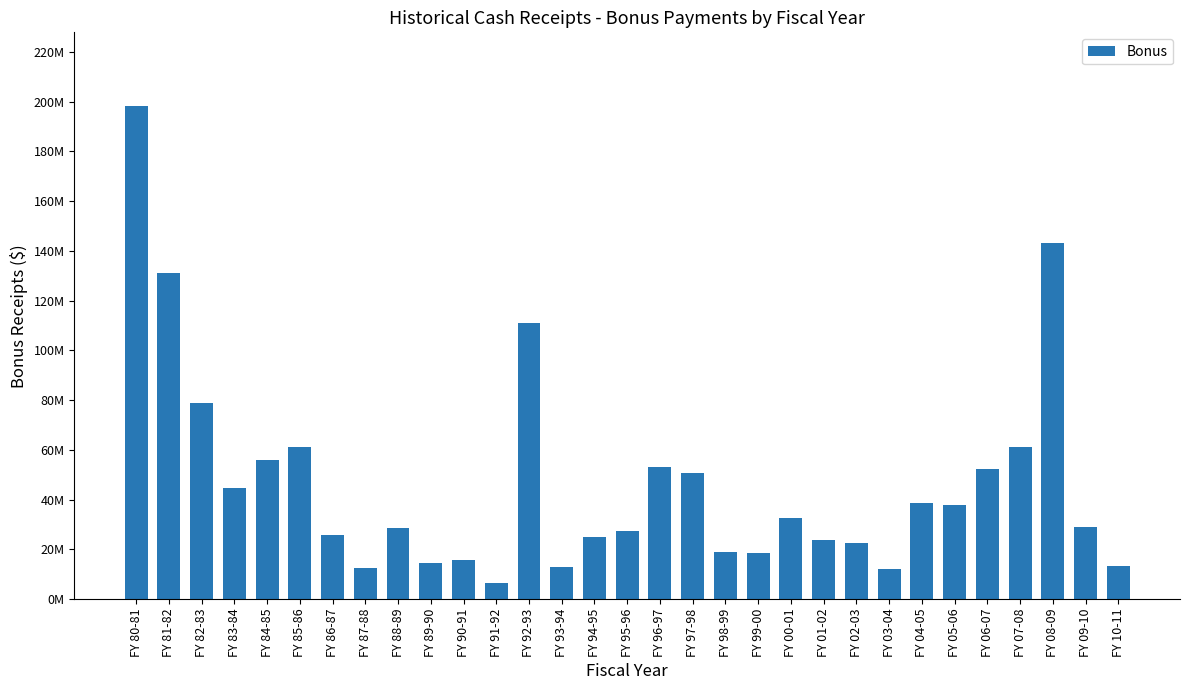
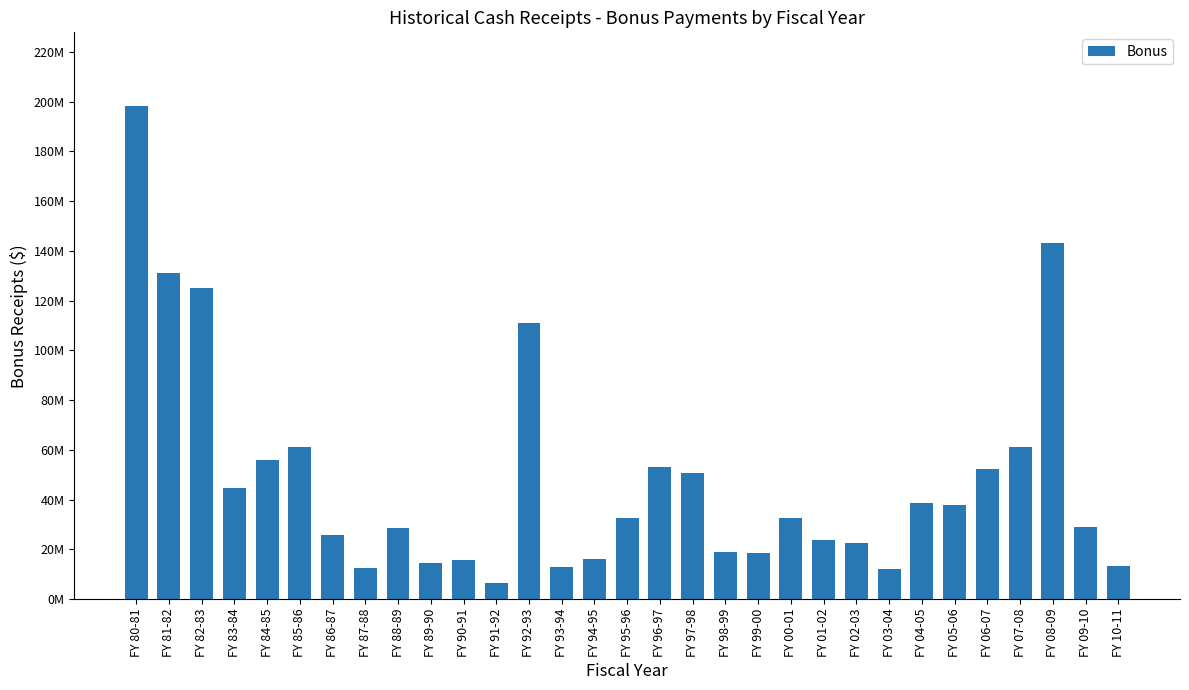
FY 82-83: 79000000 -> 125000000
FY 94-95: 25000000 -> 16000000
FY 95-96: 27000000 -> 33000000
